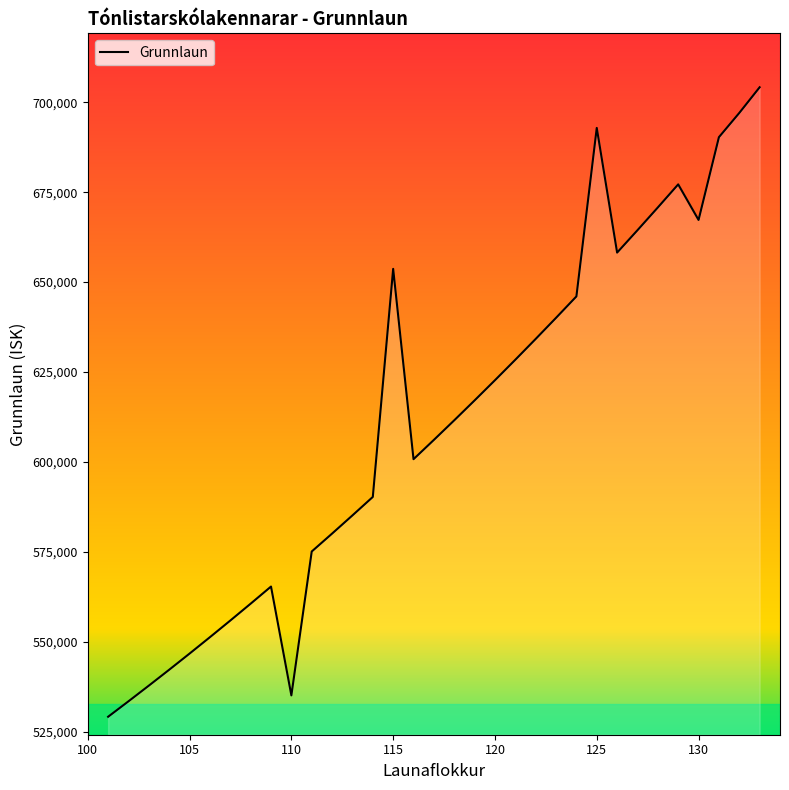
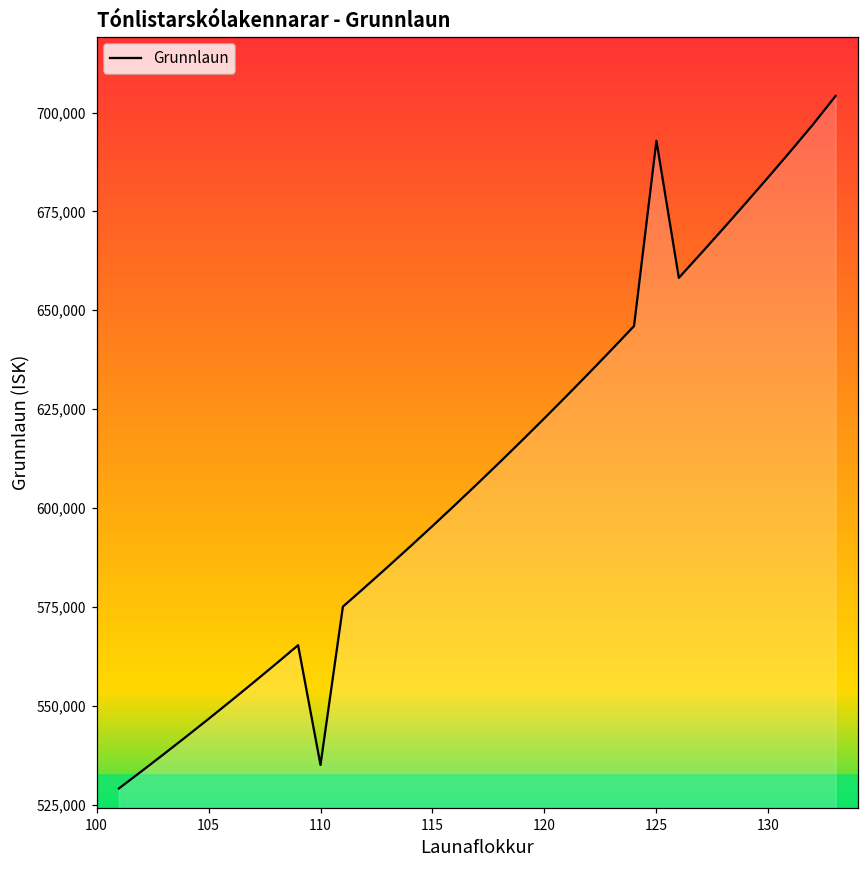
115: 654,000 -> 595,000
130: 667,000 -> 684,000
